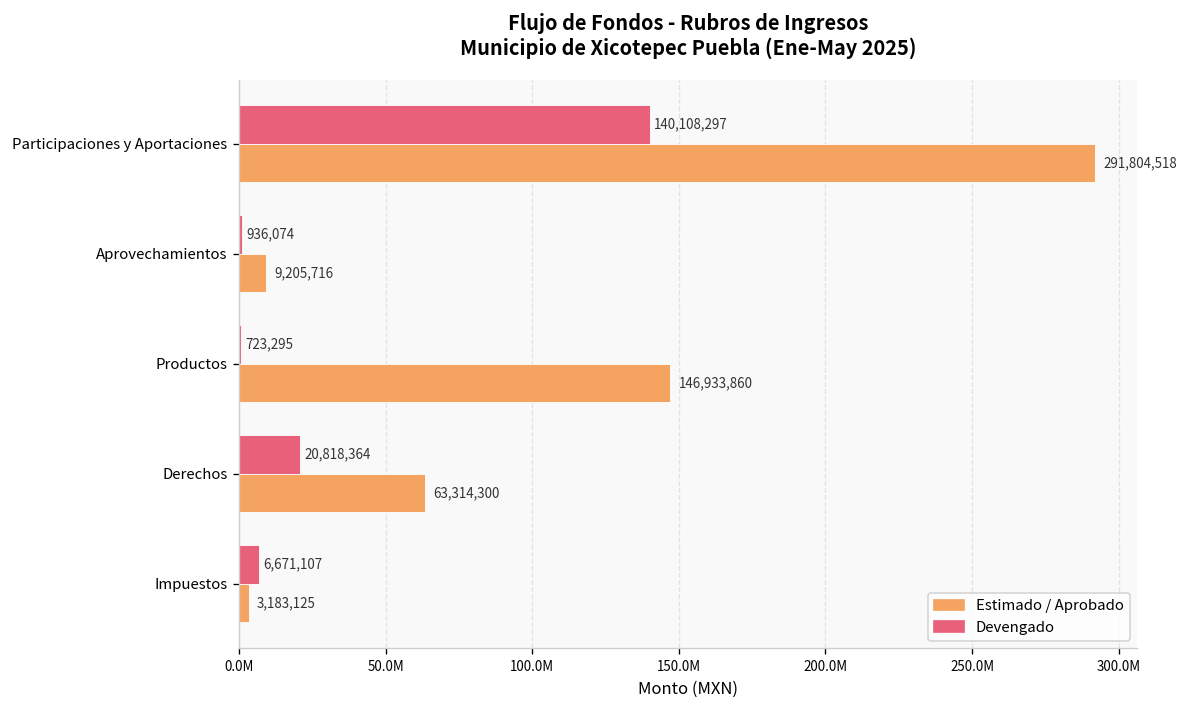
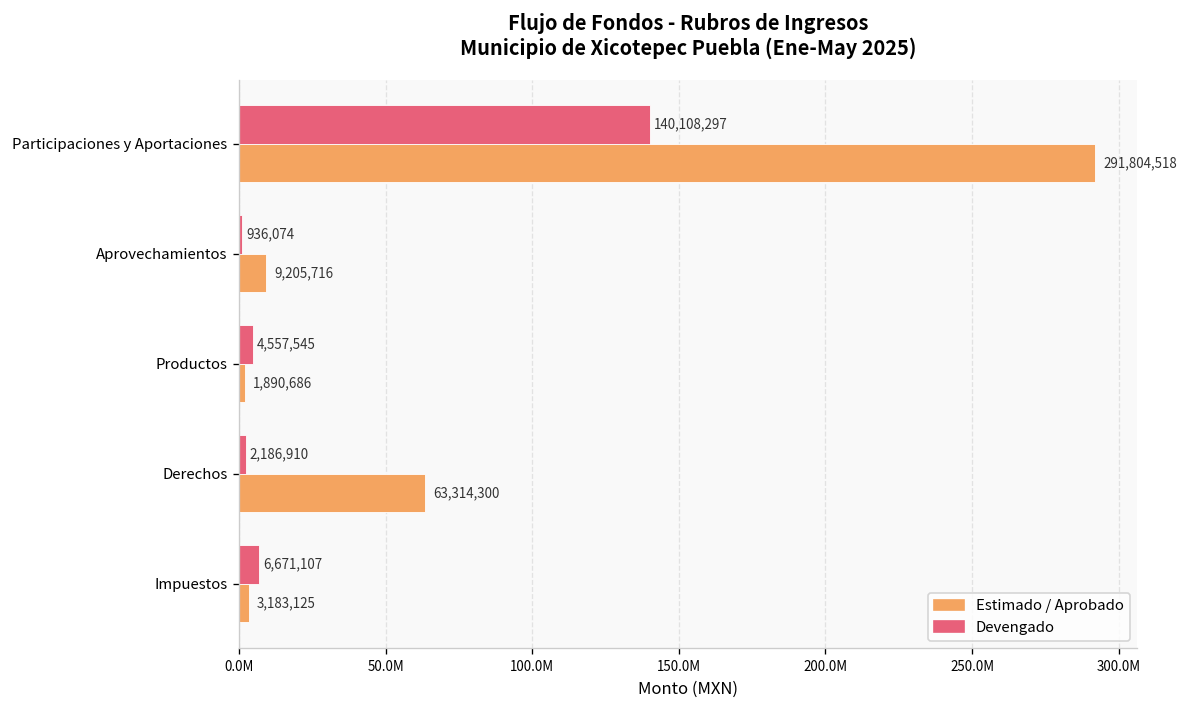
Devengado, Productos: 723,295 -> 4,557,545
Estimado / Aprobado, Productos: 146,933,860 -> 1,890,686
Devengado, Derechos: 20,818,364 -> 2,186,910
